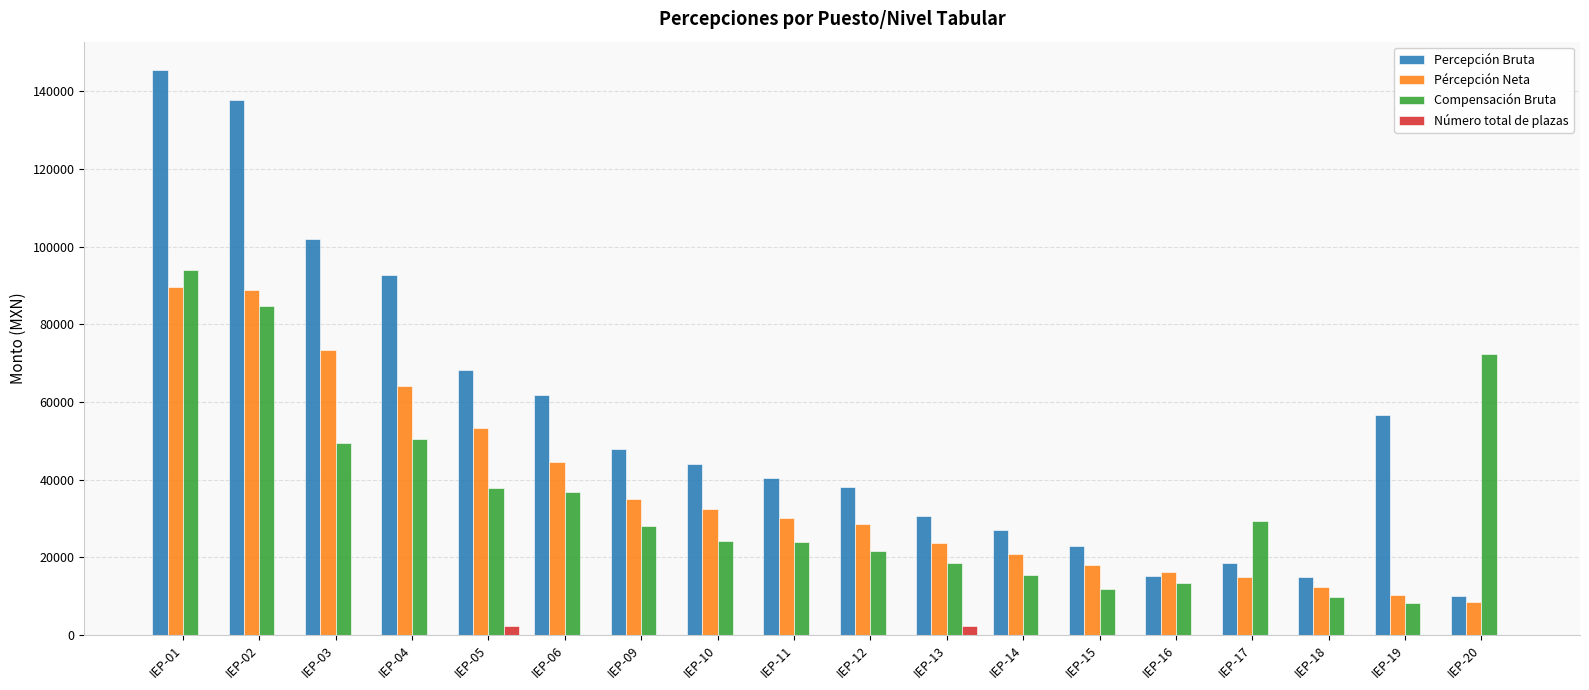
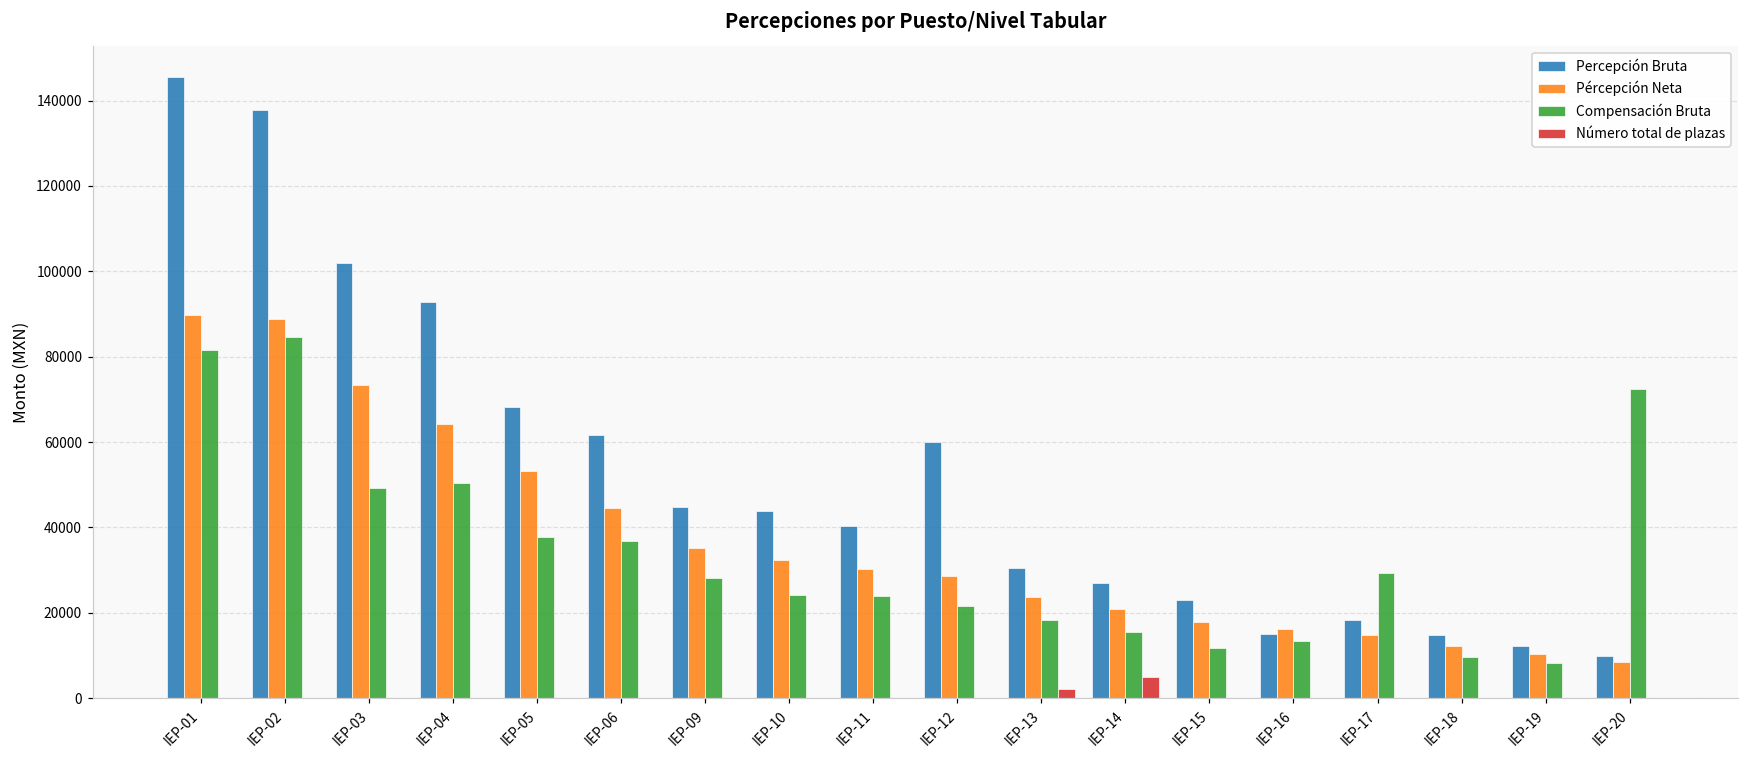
Compensación Bruta, IEP-01: 94000 -> 81000
Número total de plazas, IEP-05: 2000 -> 0
Percepción Bruta, IEP-09: 48000 -> 45000
Percepción Bruta, IEP-12: 38000 -> 60000
Número total de plazas, IEP-14: 0 -> 5000
Percepción Bruta, IEP-19: 57000 -> 12000
